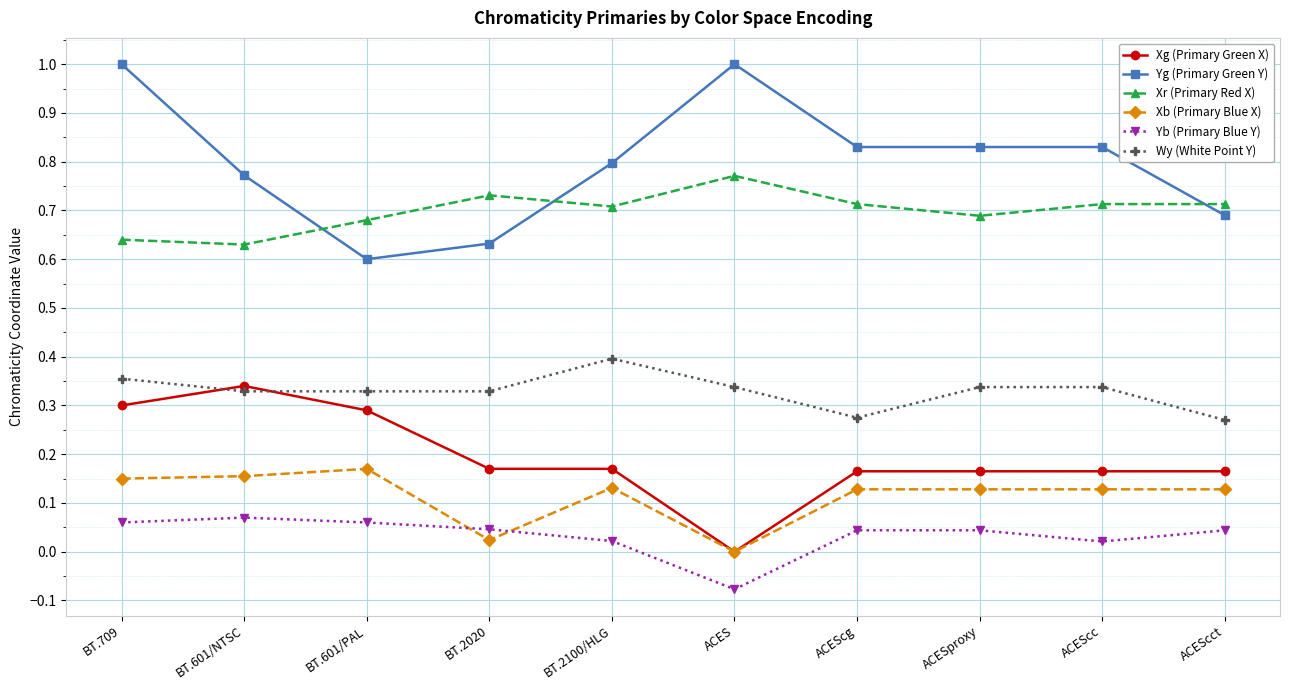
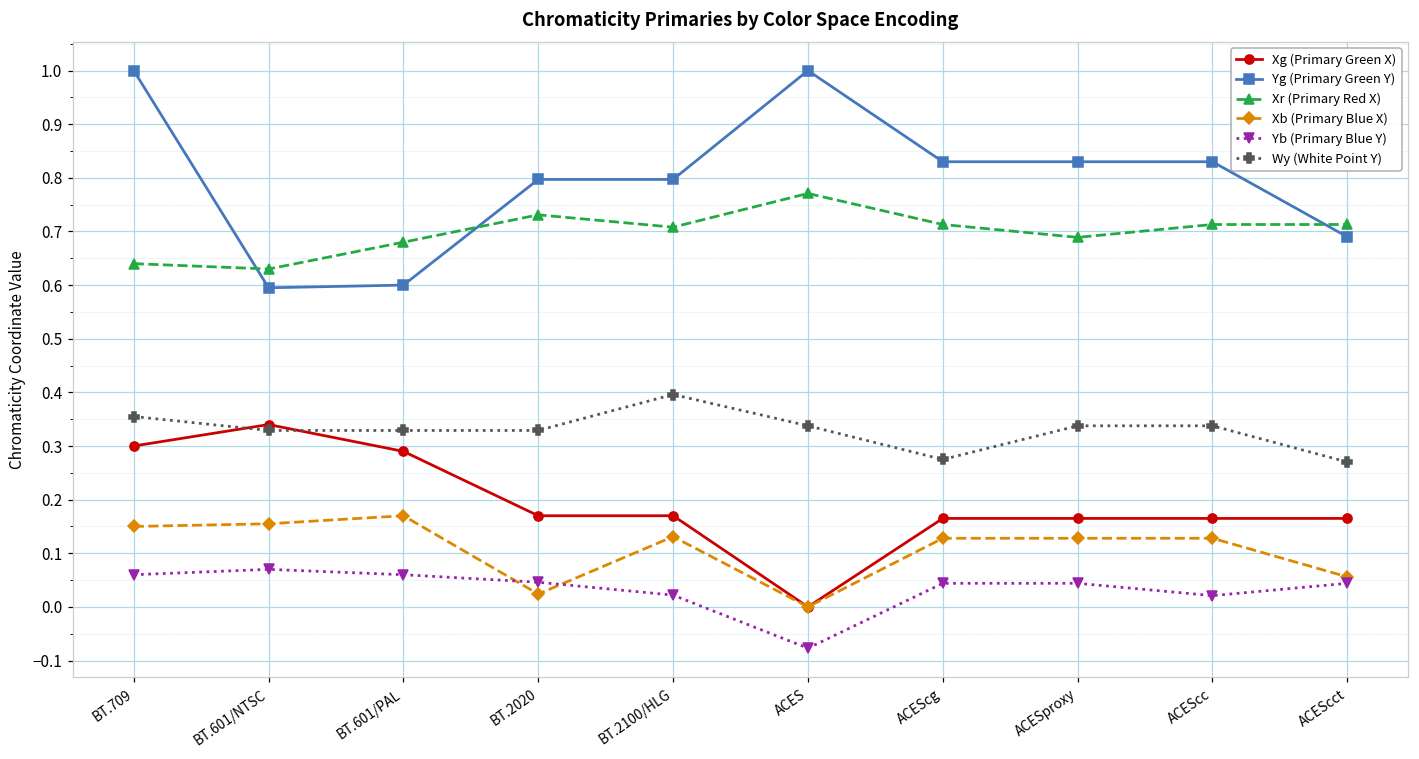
Yg (Primary Green Y), BT.601/NTSC: 0.77 -> 0.60
Yg (Primary Green Y), BT.2020: 0.63 -> 0.80
Xb (Primary Blue X), ACEScct: 0.13 -> 0.06
